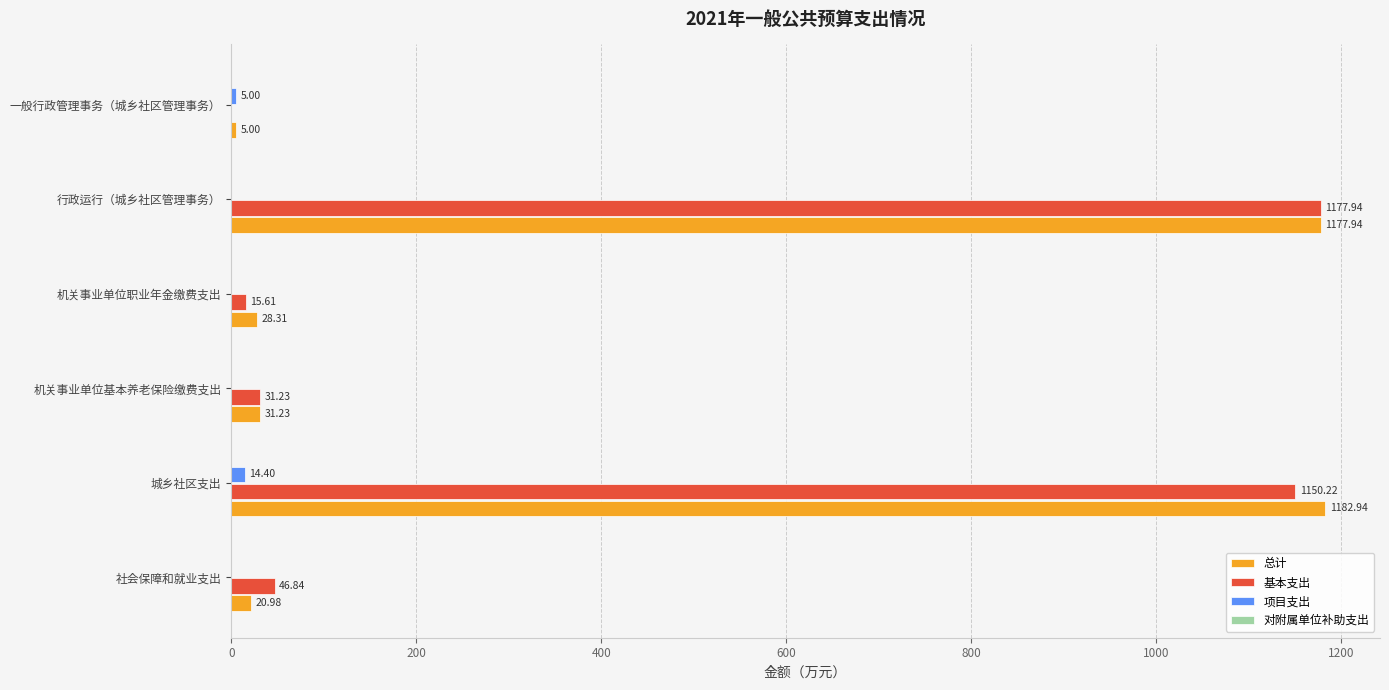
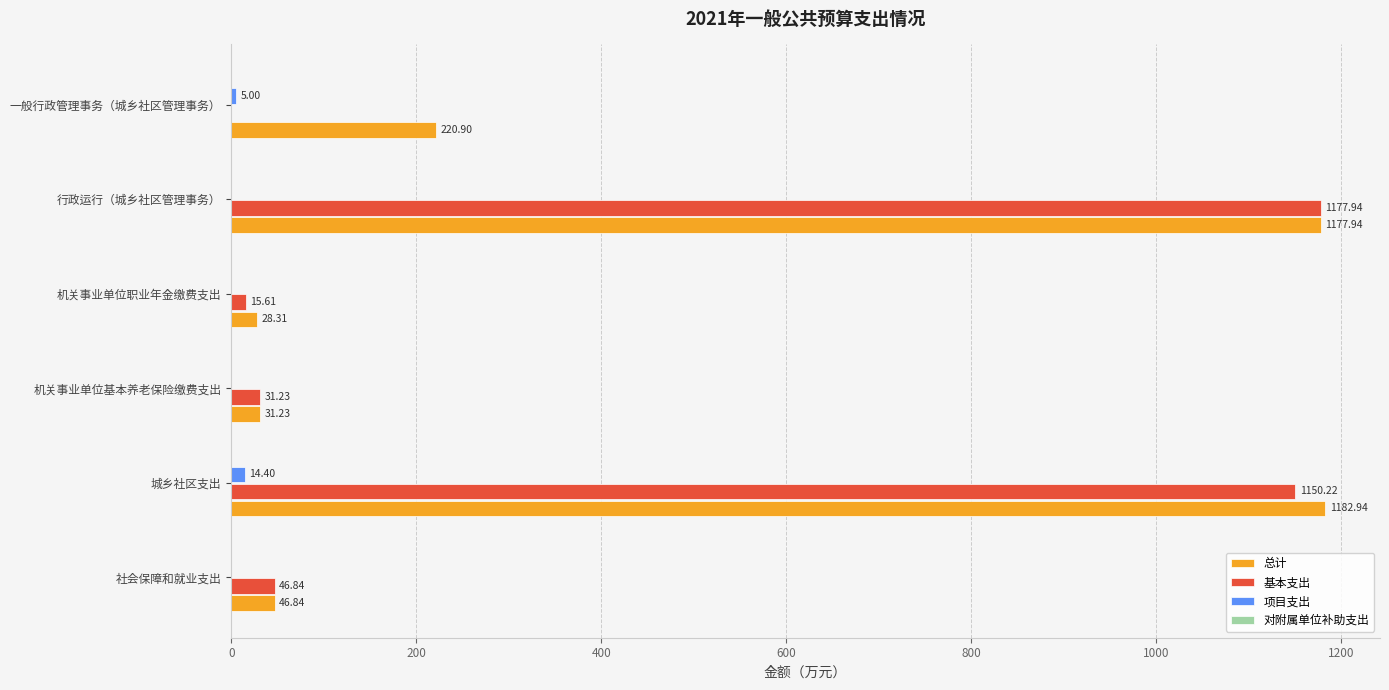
总计, 一般行政管理事务（城乡社区管理事务）: 5.00 -> 220.90
总计, 社会保障和就业支出: 20.98 -> 46.84
